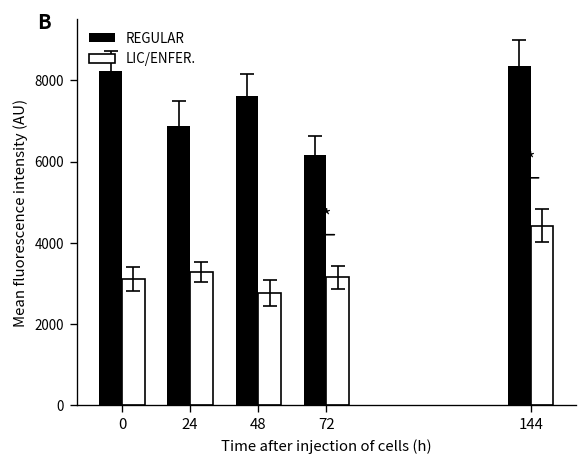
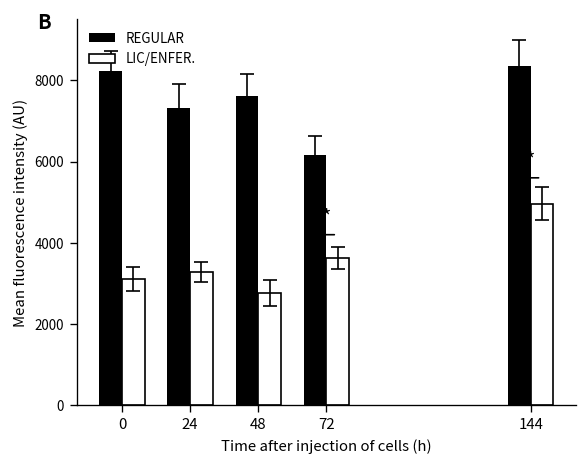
REGULAR, 24: 6900 -> 7300
LIC/ENFER., 72: 3200 -> 3600
LIC/ENFER., 144: 4400 -> 5000
